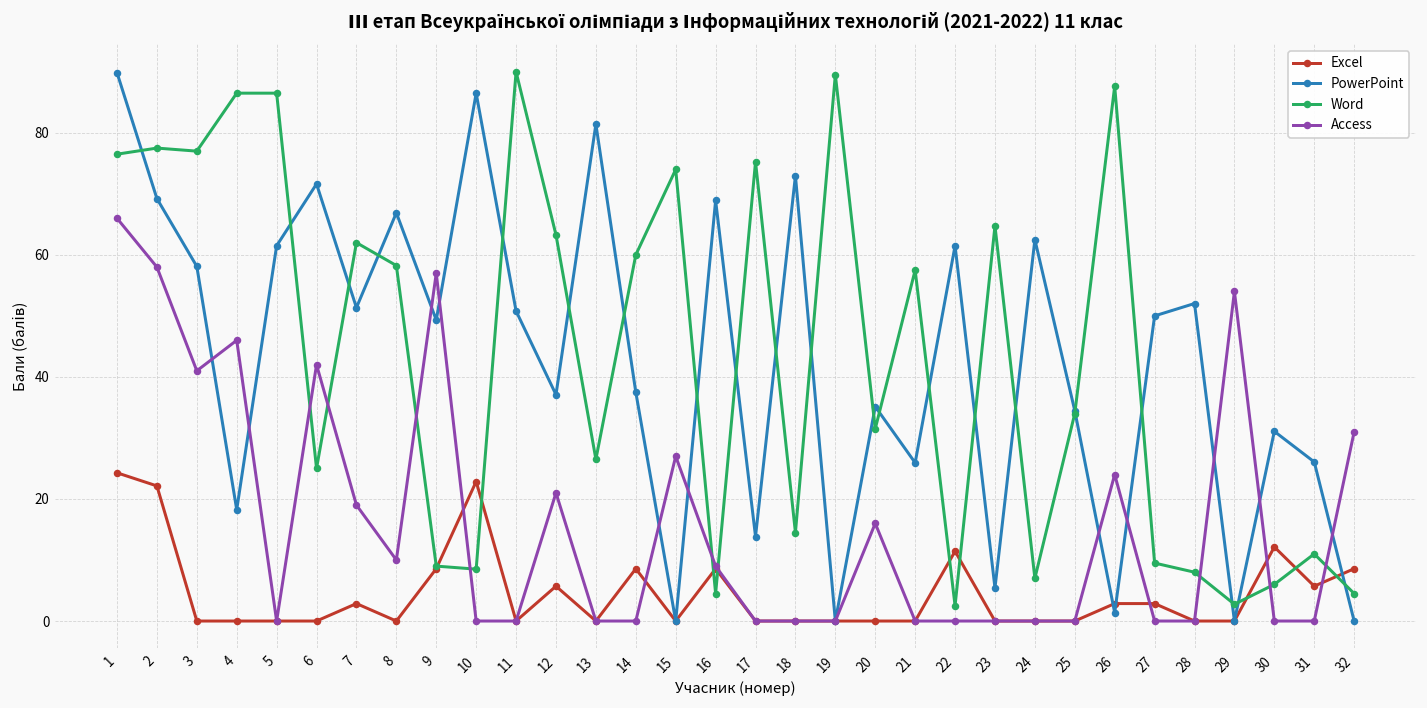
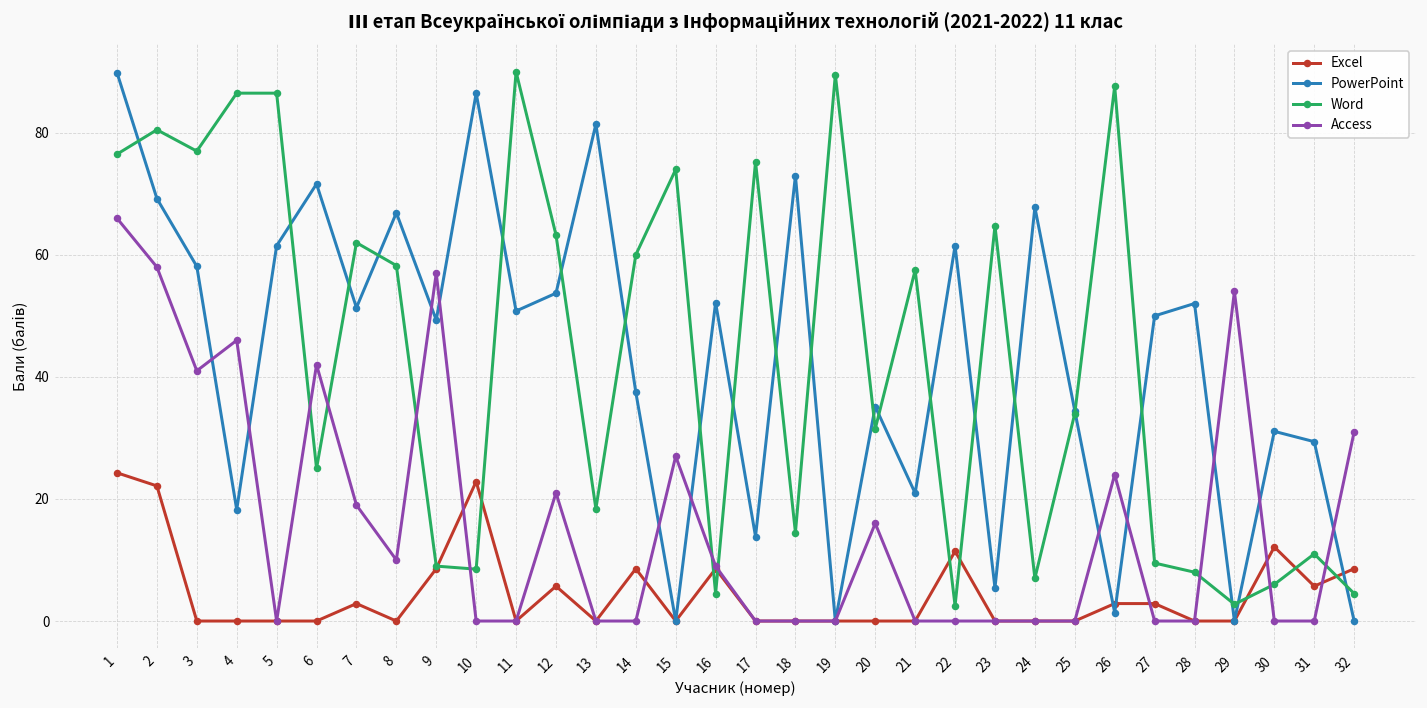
Word, 2: 78 -> 81
PowerPoint, 12: 37 -> 54
Word, 13: 27 -> 18
PowerPoint, 16: 69 -> 52
PowerPoint, 21: 26 -> 21
PowerPoint, 24: 63 -> 68
PowerPoint, 31: 26 -> 29
